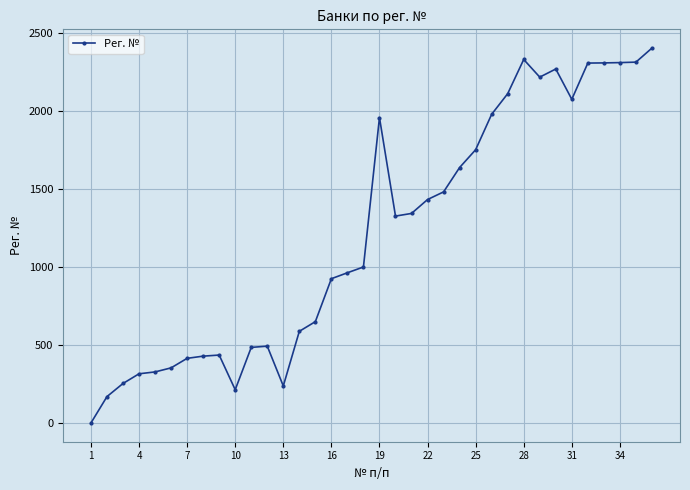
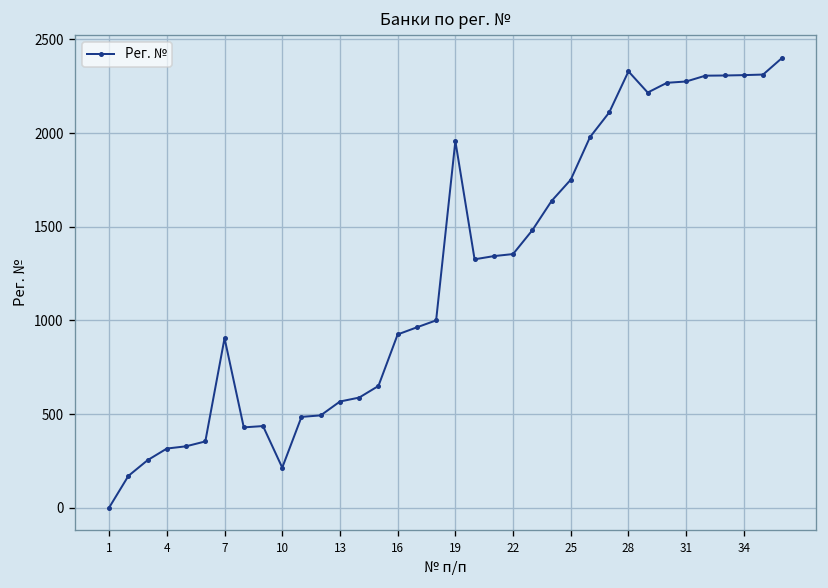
7: 420 -> 910
13: 240 -> 570
22: 1430 -> 1350
31: 2070 -> 2280
